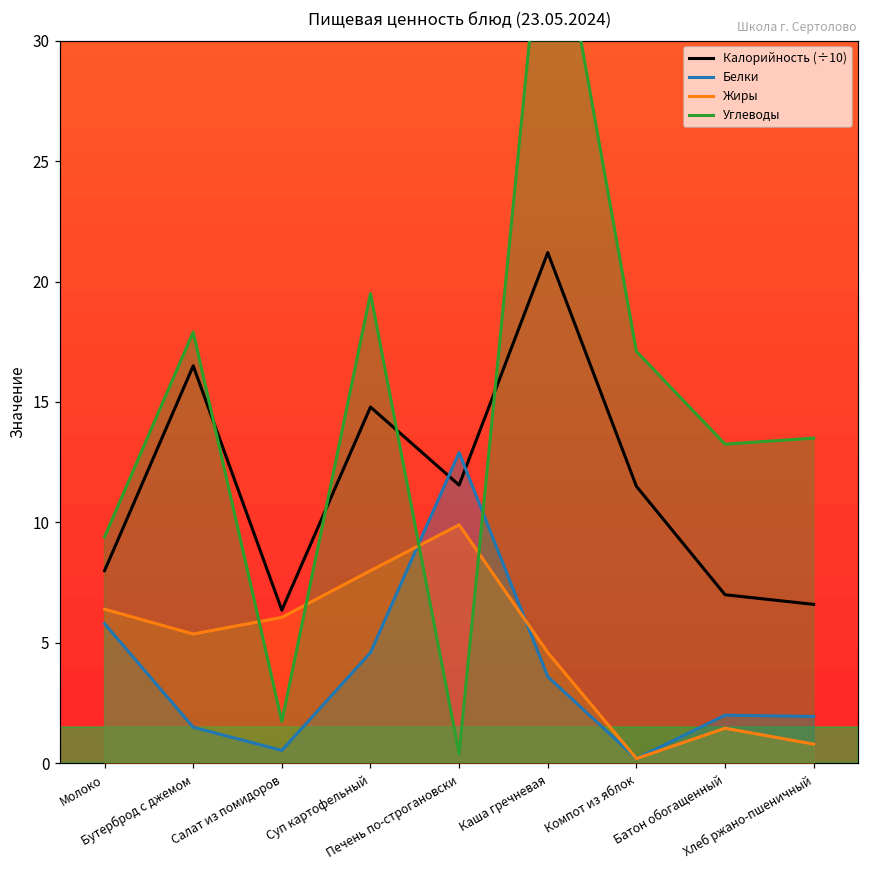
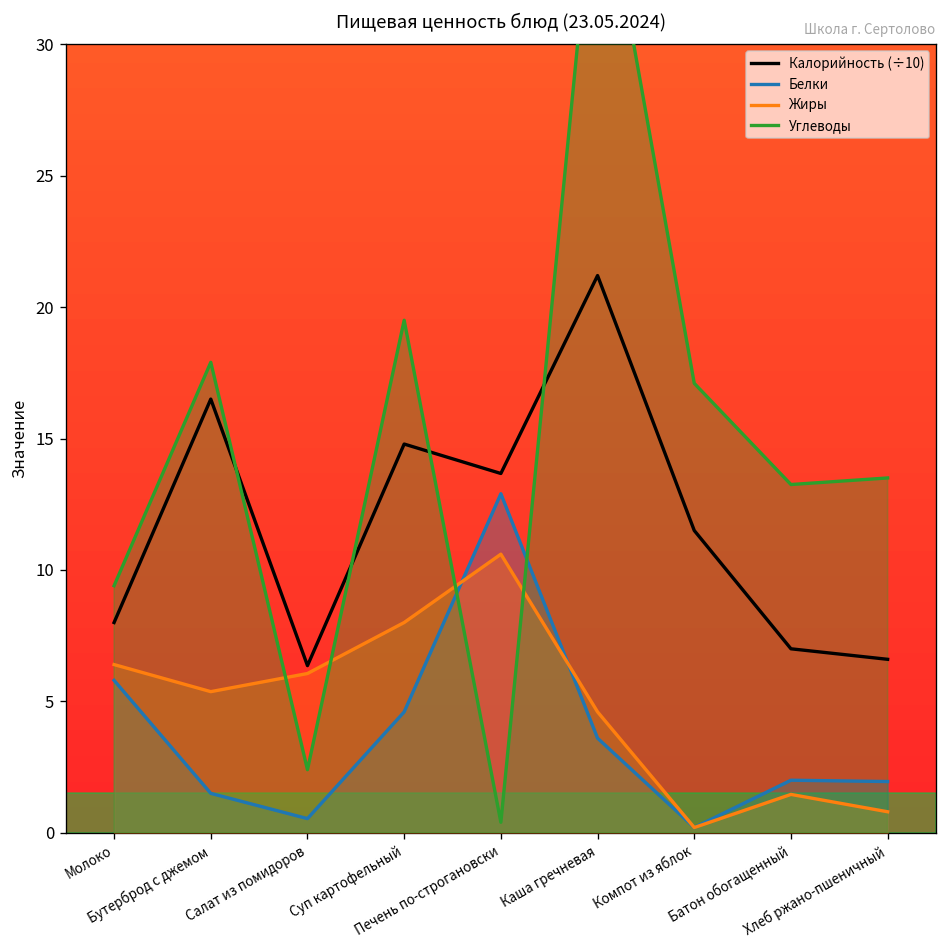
Углеводы, Салат из помидоров: 1.7 -> 2.4
Калорийность (÷10), Печень по-строгановски: 11.6 -> 13.7
Жиры, Печень по-строгановски: 9.9 -> 10.6
